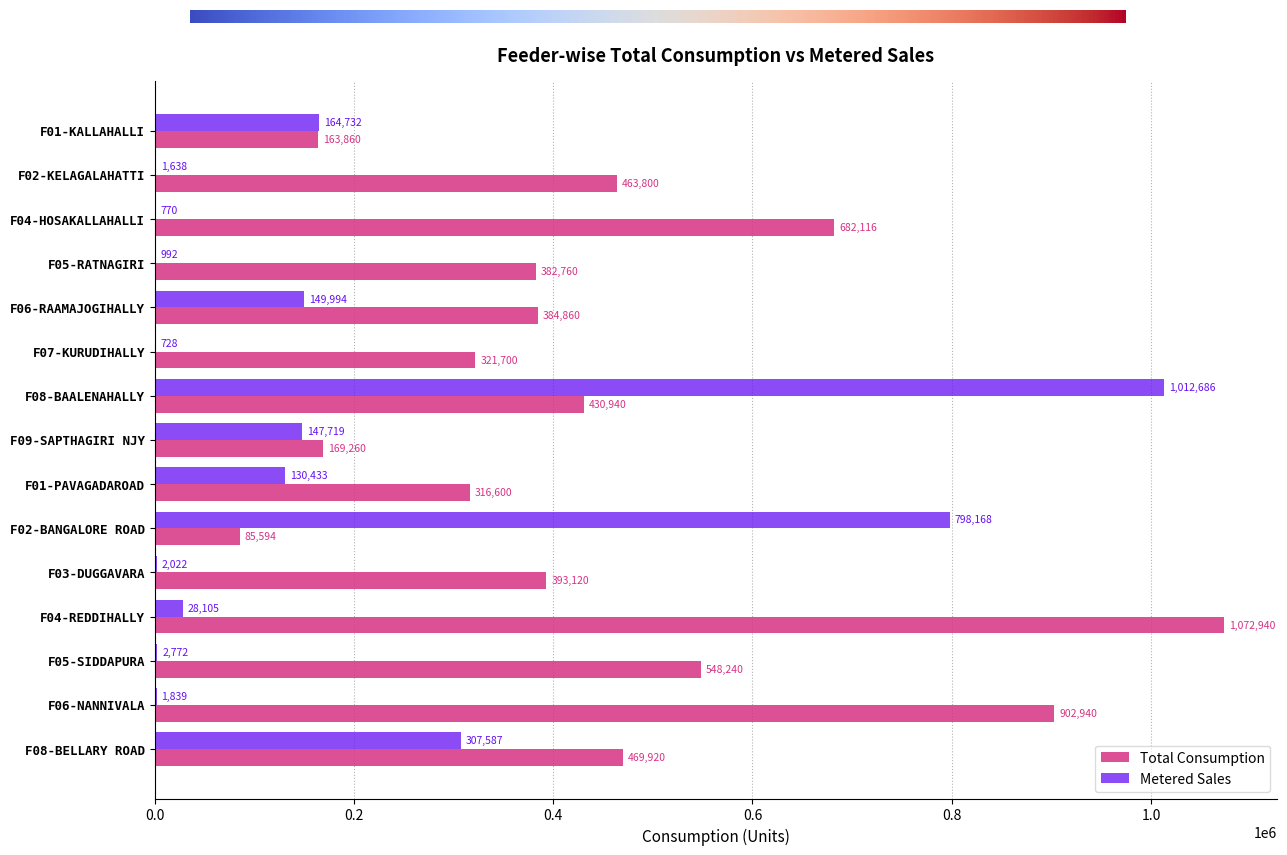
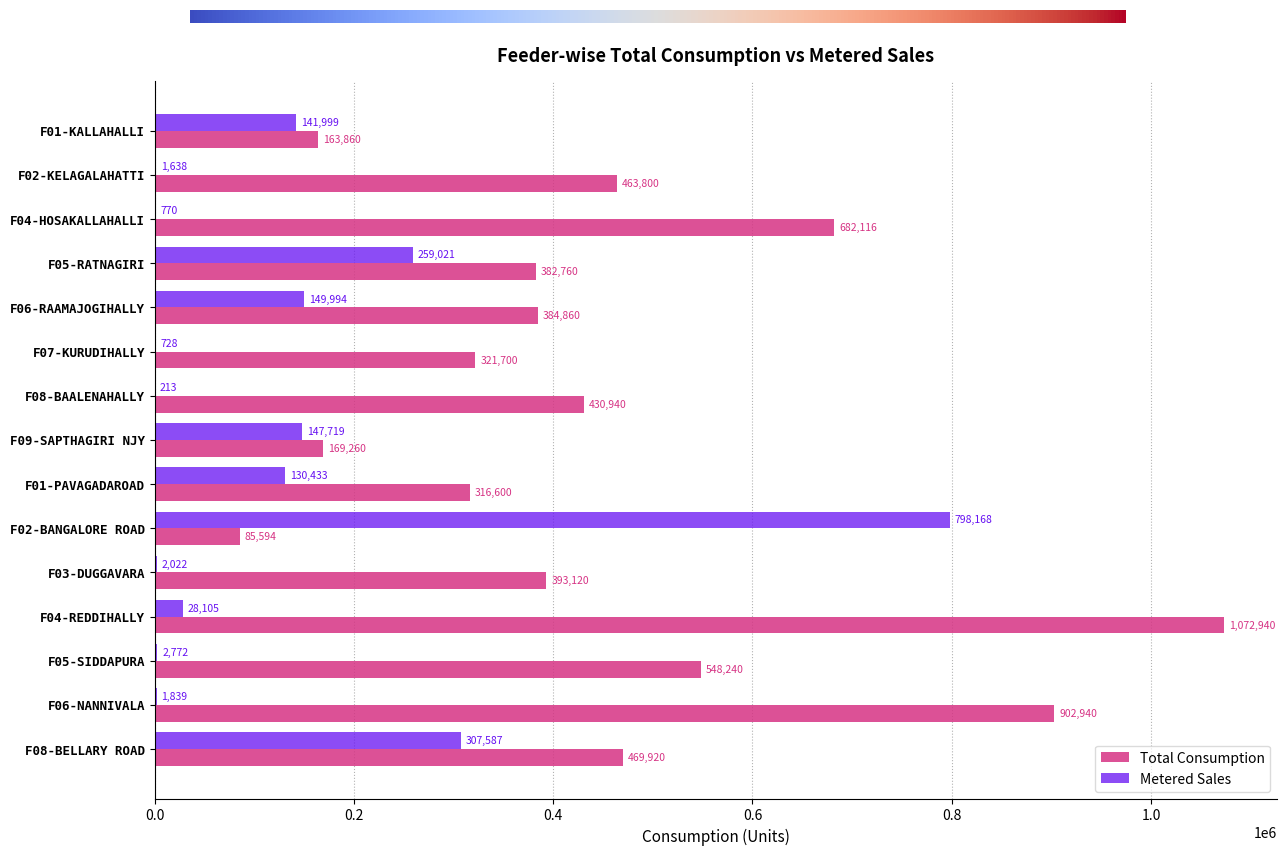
Metered Sales, F01-KALLAHALLI: 164,732 -> 141,999
Metered Sales, F05-RATNAGIRI: 992 -> 259,021
Metered Sales, F08-BAALENAHALLY: 1,012,686 -> 213
